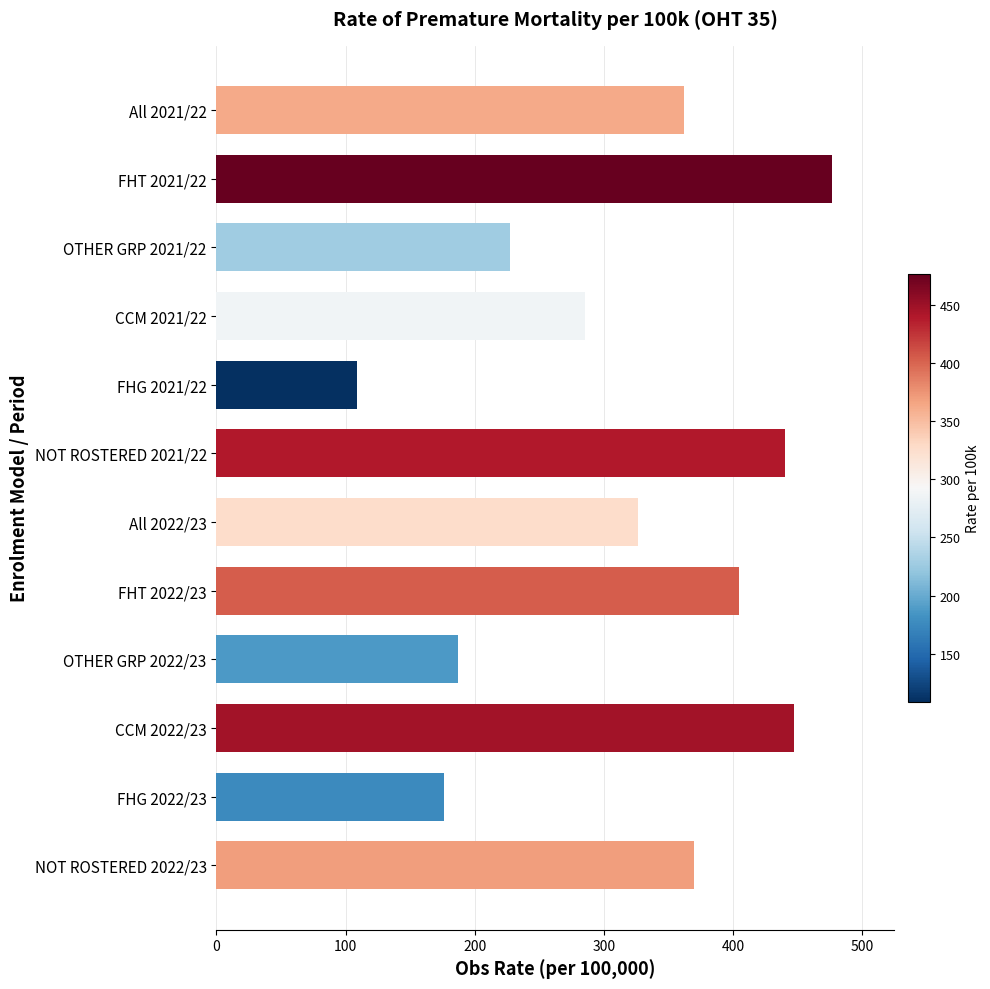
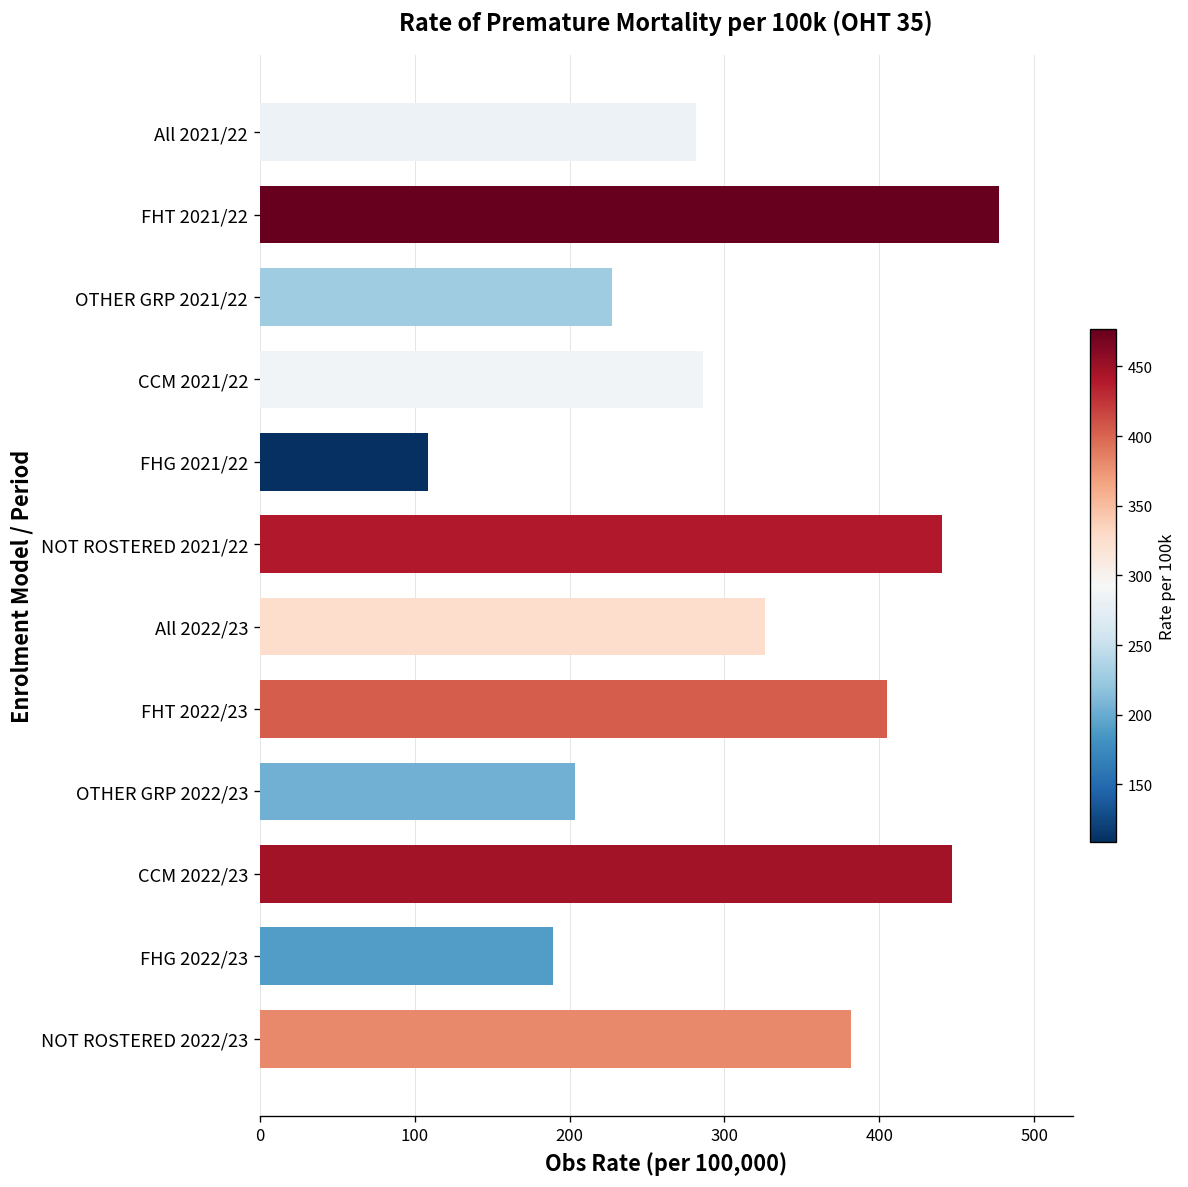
All 2021/22: 362 -> 282
OTHER GRP 2022/23: 187 -> 204
FHG 2022/23: 176 -> 189
NOT ROSTERED 2022/23: 370 -> 382
